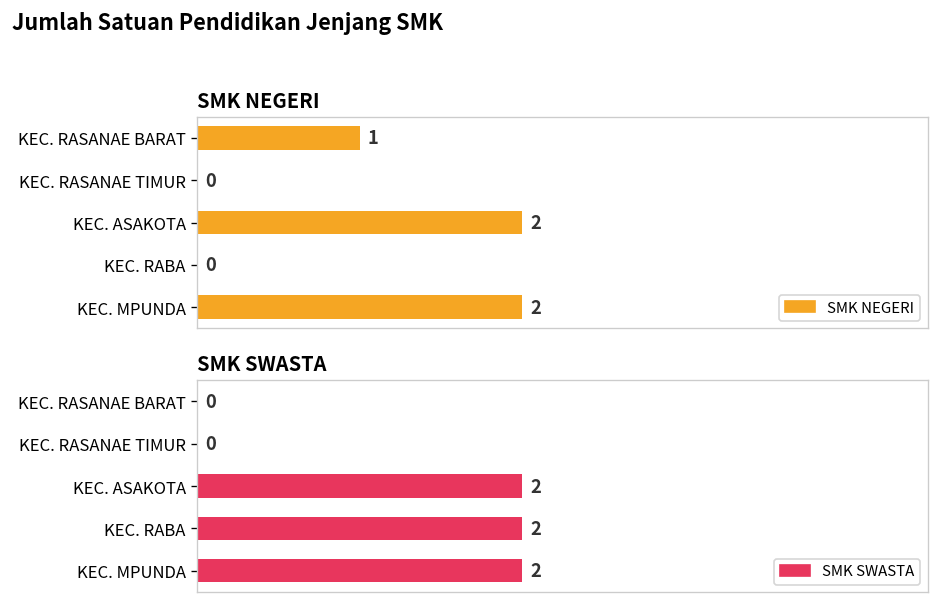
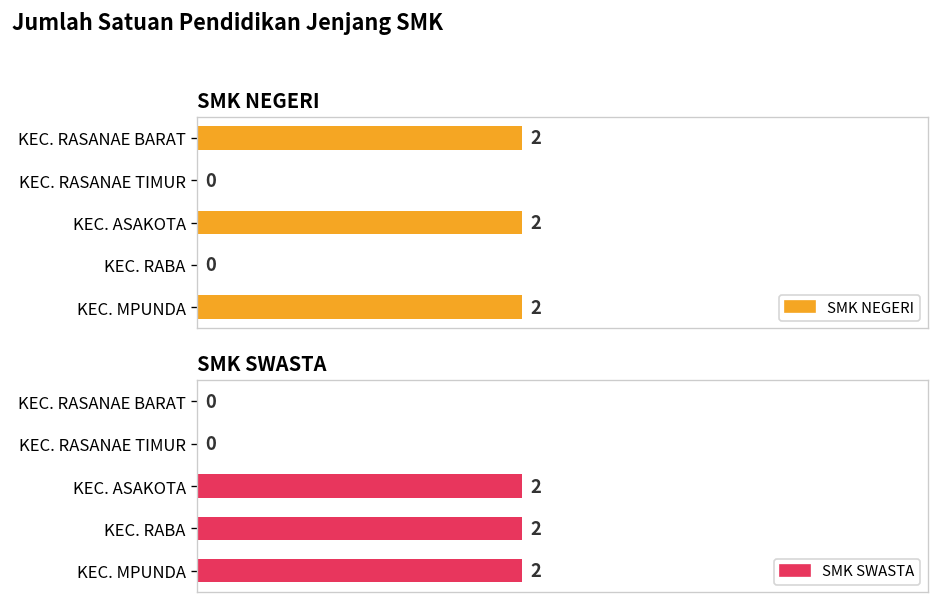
SMK NEGERI, KEC. RASANAE BARAT: 1 -> 2
